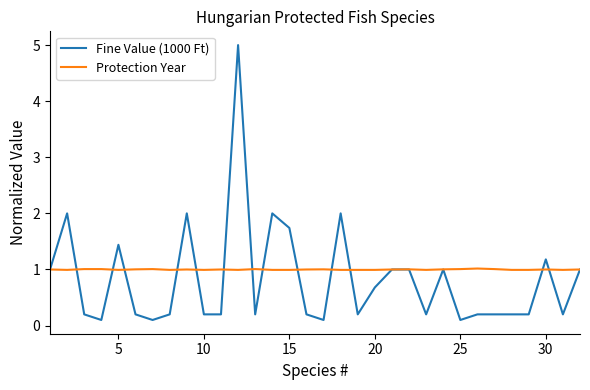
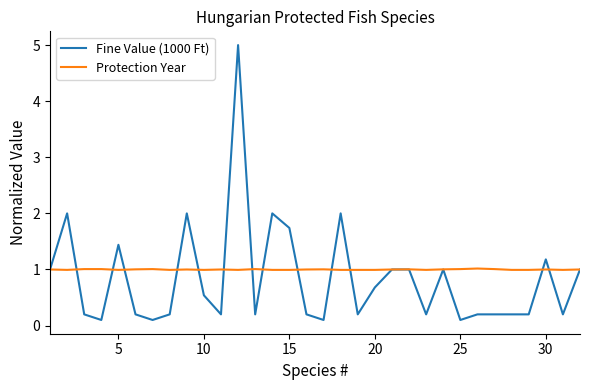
Fine Value (1000 Ft), 10: 0.2 -> 0.5
